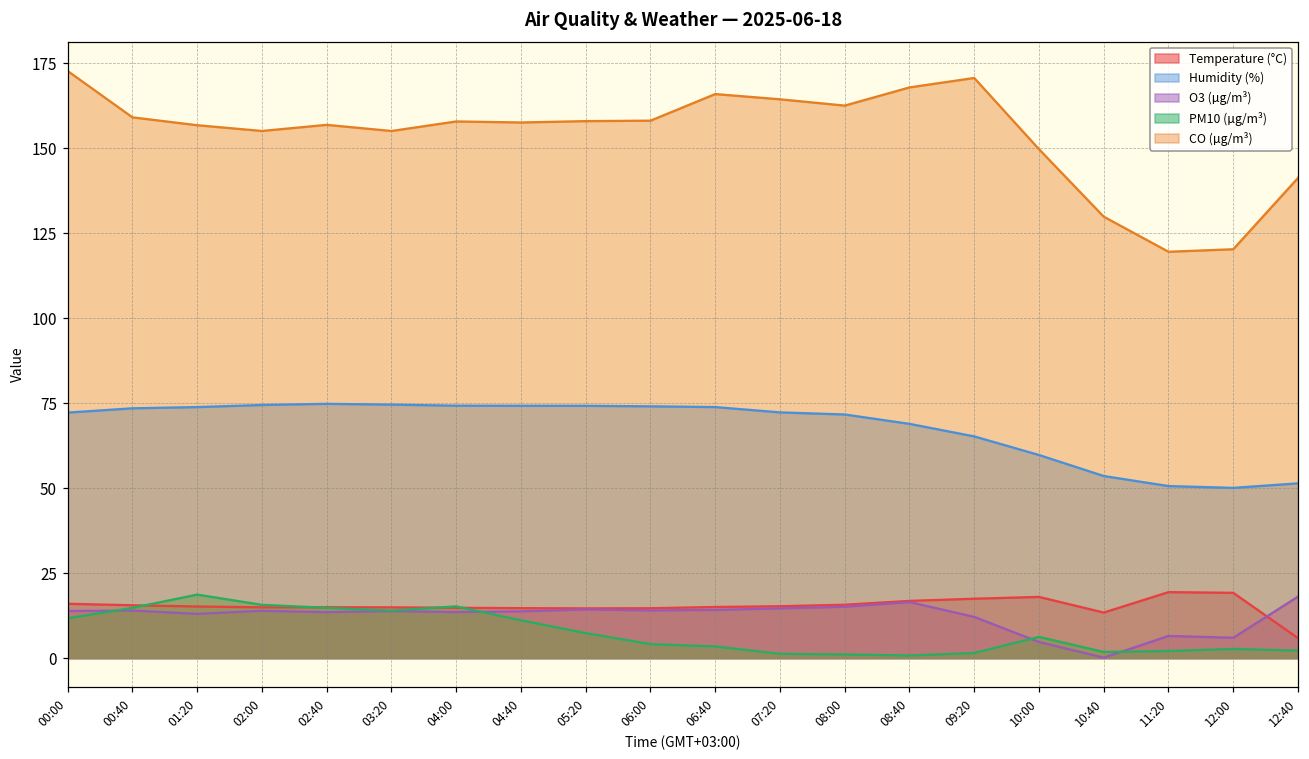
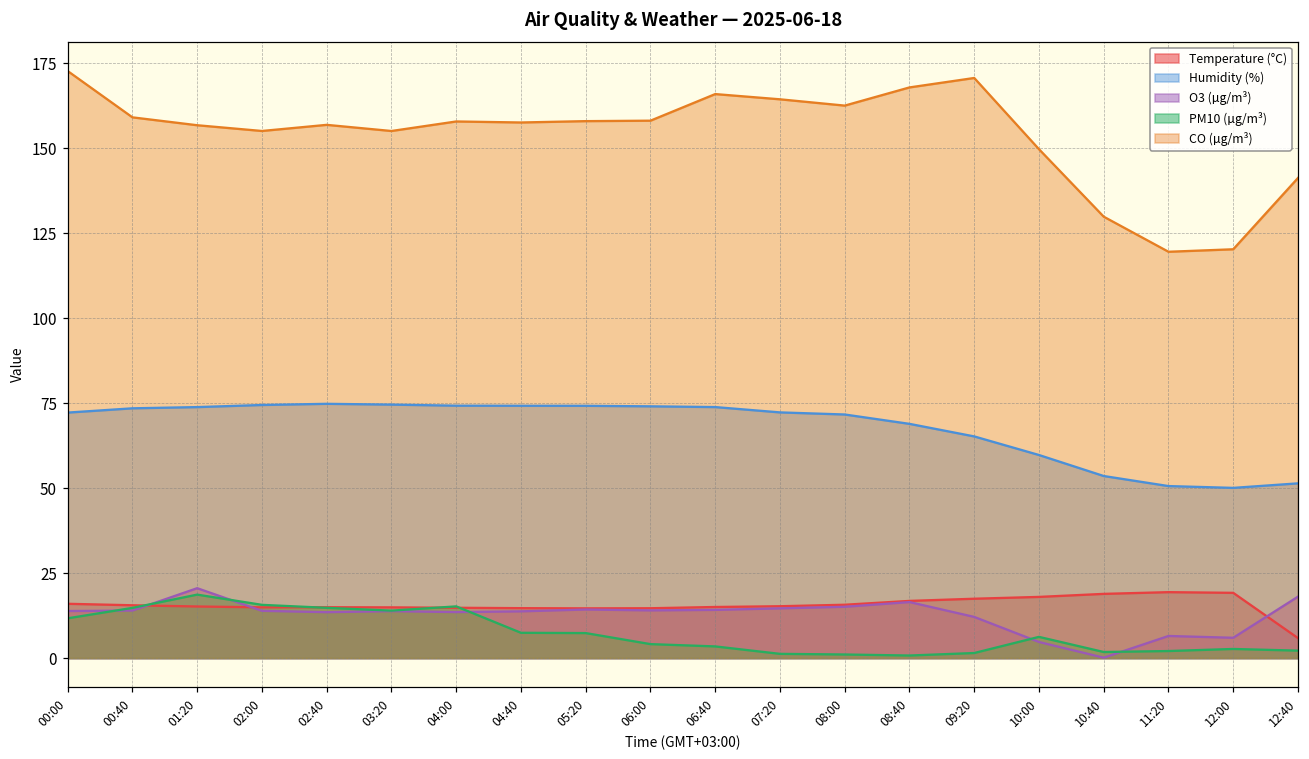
O3 (µg/m³), 01:20: 13 -> 21
PM10 (µg/m³), 04:40: 11 -> 7
Temperature (°C), 10:40: 13 -> 19
